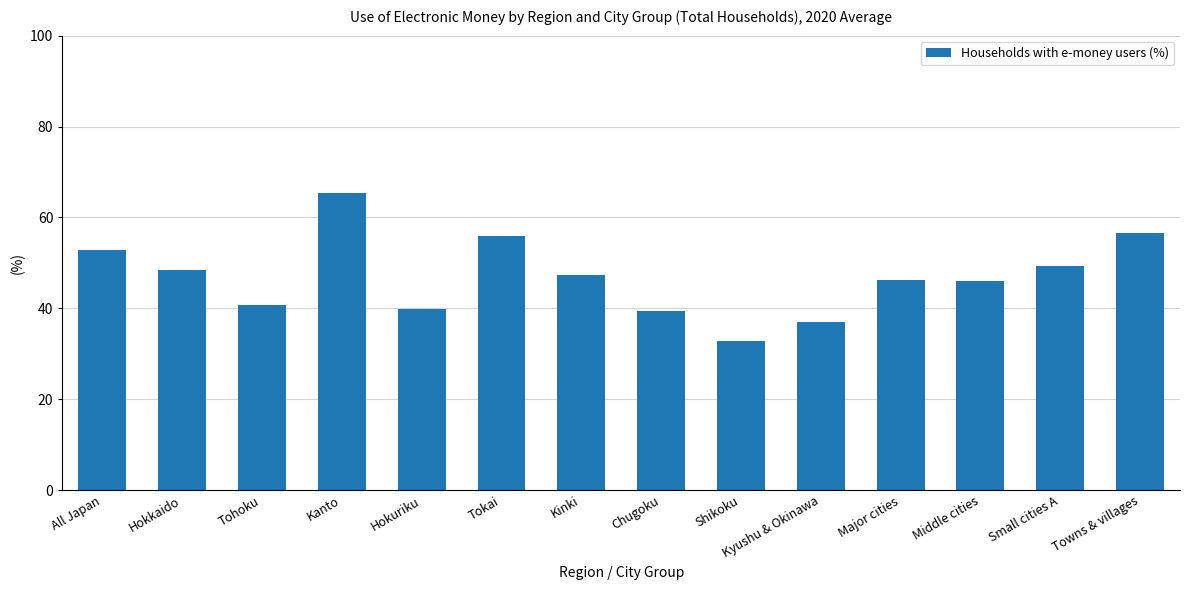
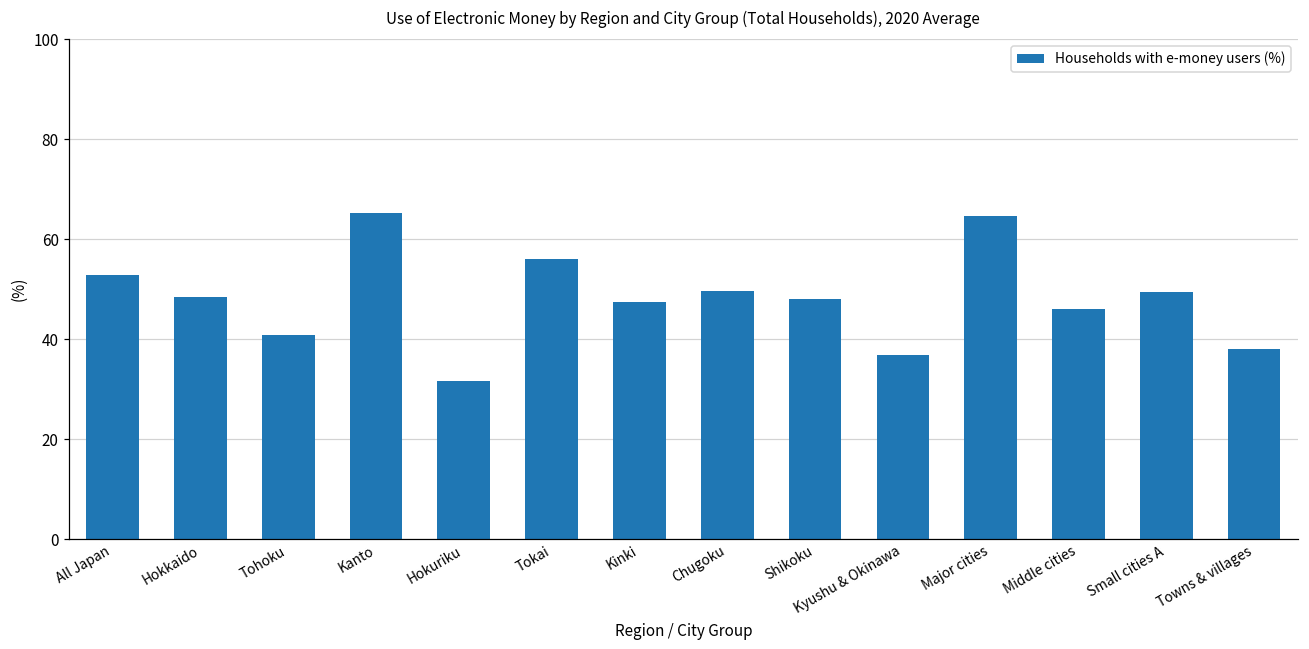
Hokuriku: 40 -> 32
Chugoku: 40 -> 50
Shikoku: 33 -> 48
Major cities: 46 -> 65
Towns & villages: 57 -> 38
